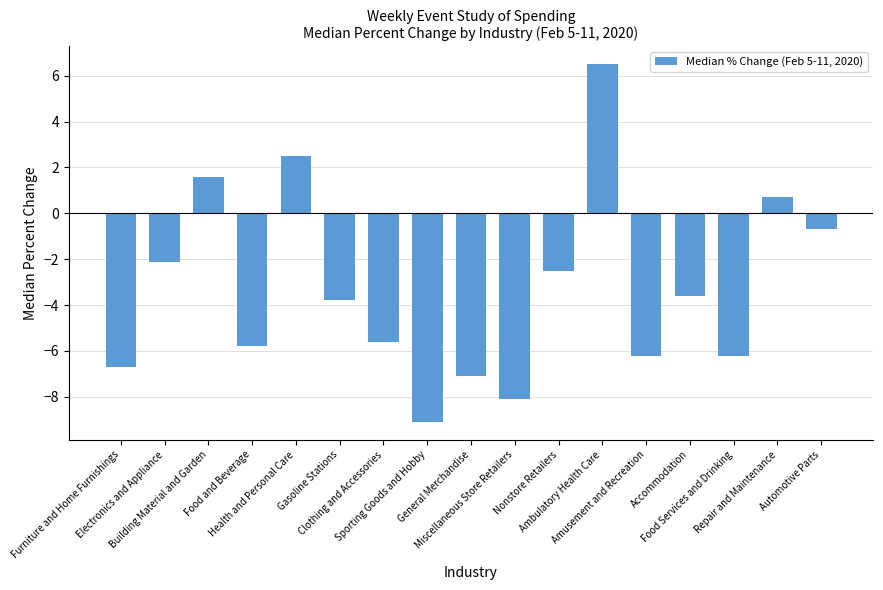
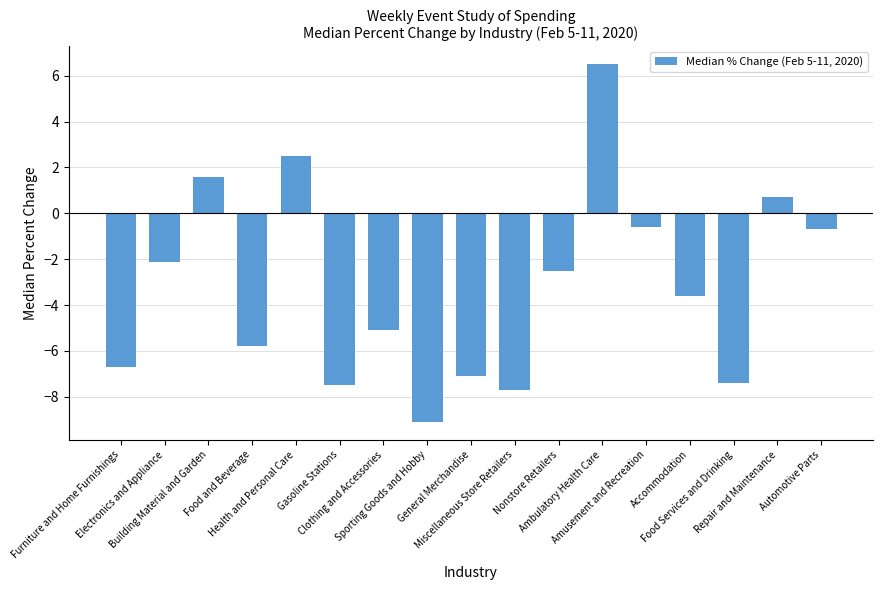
Gasoline Stations: -3.8 -> -7.5
Clothing and Accessories: -5.6 -> -5.1
Miscellaneous Store Retailers: -8.1 -> -7.7
Amusement and Recreation: -6.2 -> -0.6
Food Services and Drinking: -6.2 -> -7.4
